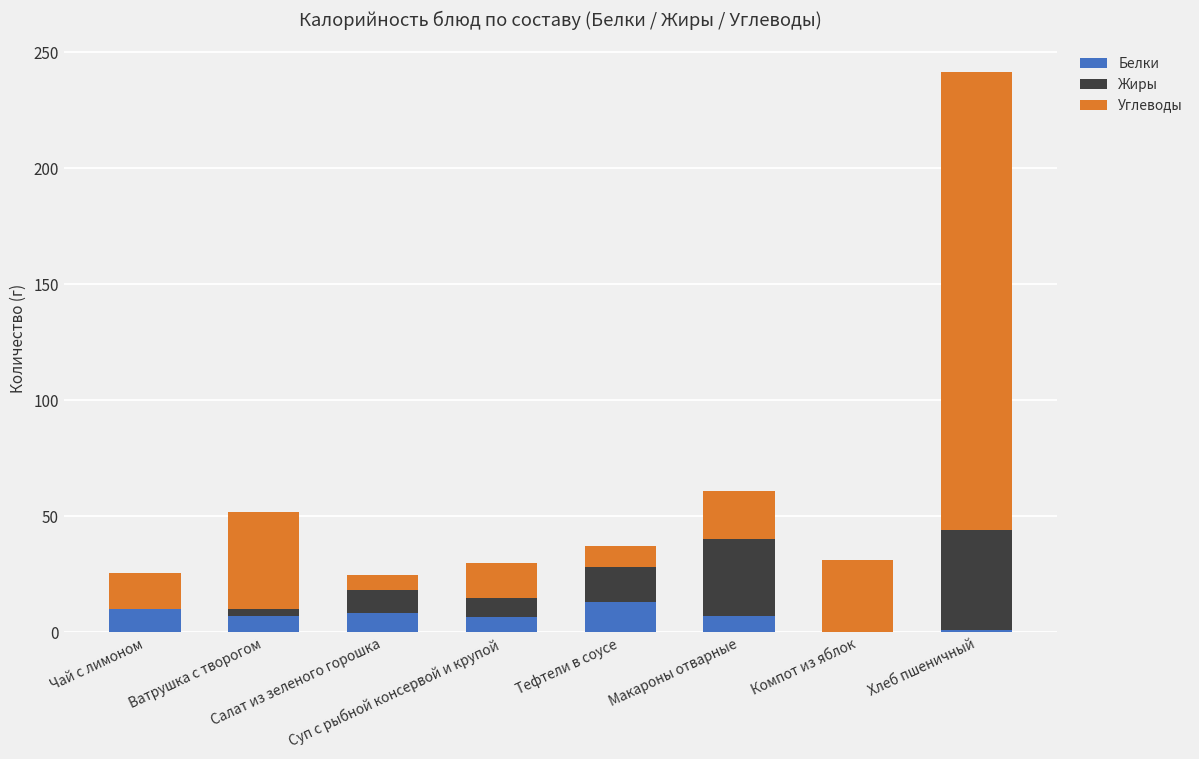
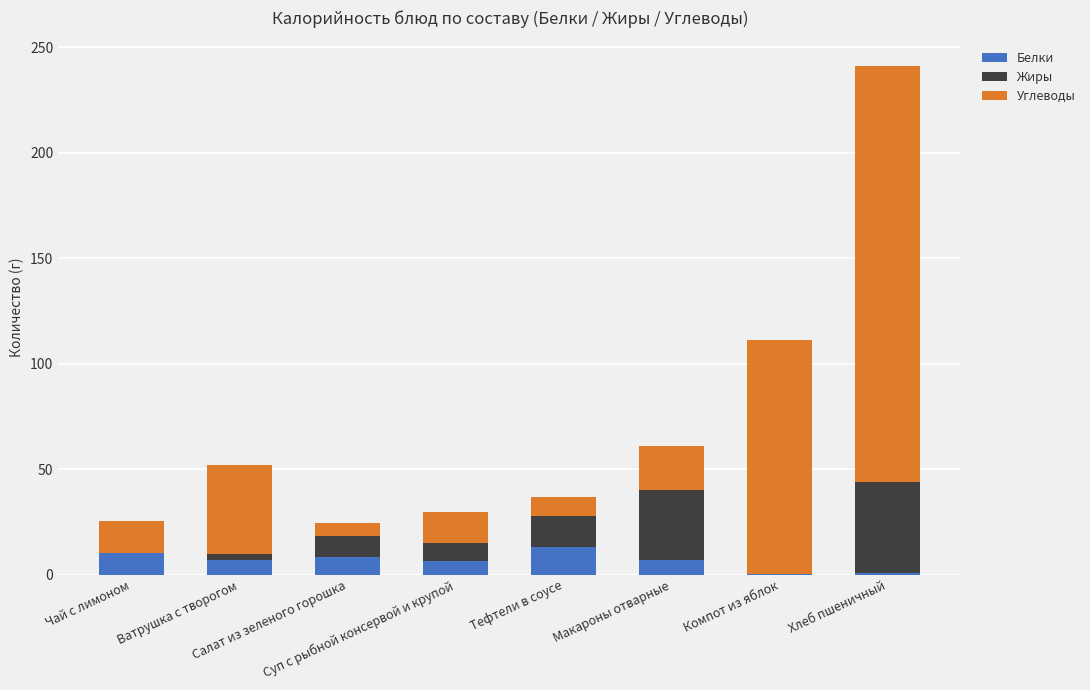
Углеводы, Компот из яблок: 31 -> 111
